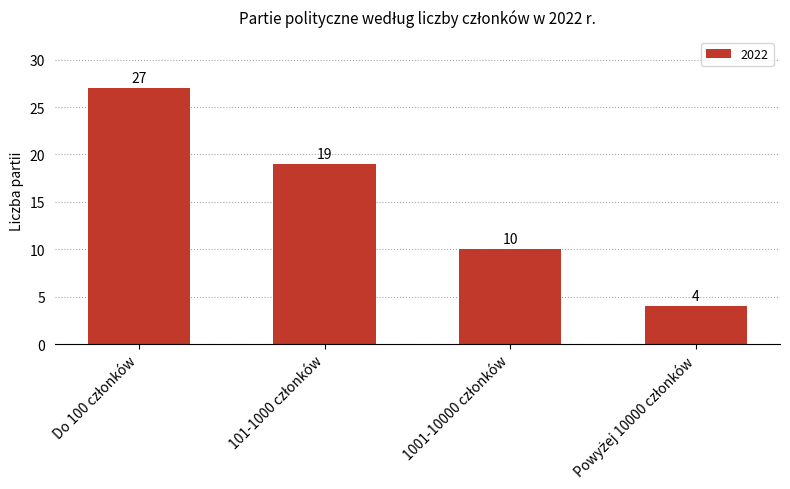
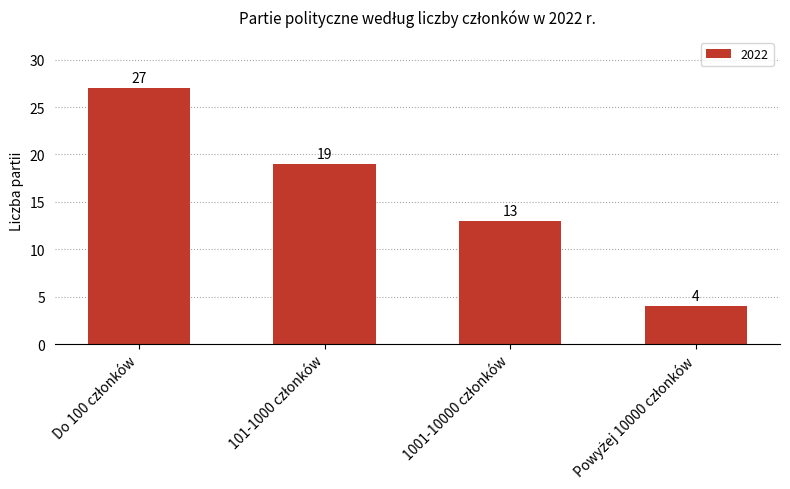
1001-10000 członków: 10 -> 13
